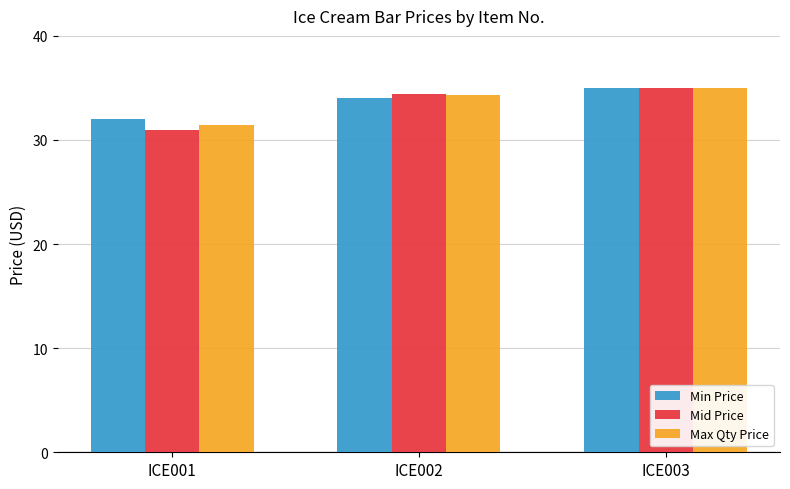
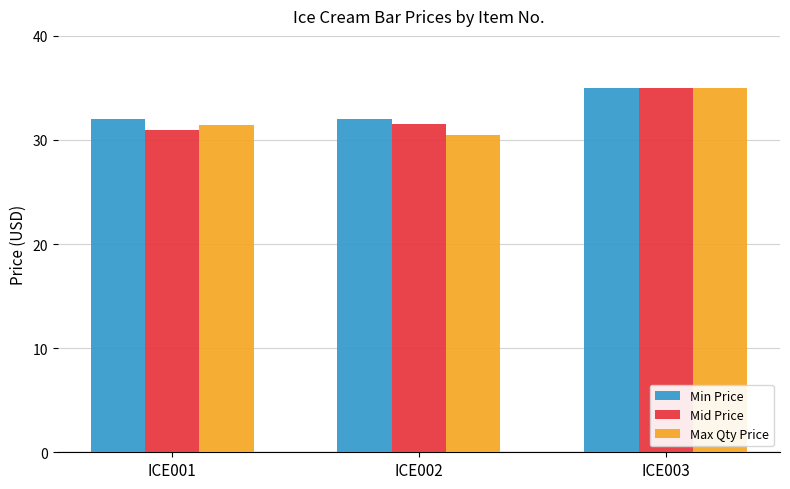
Min Price, ICE002: 34 -> 32
Mid Price, ICE002: 34.4 -> 31.5
Max Qty Price, ICE002: 34.3 -> 30.5
